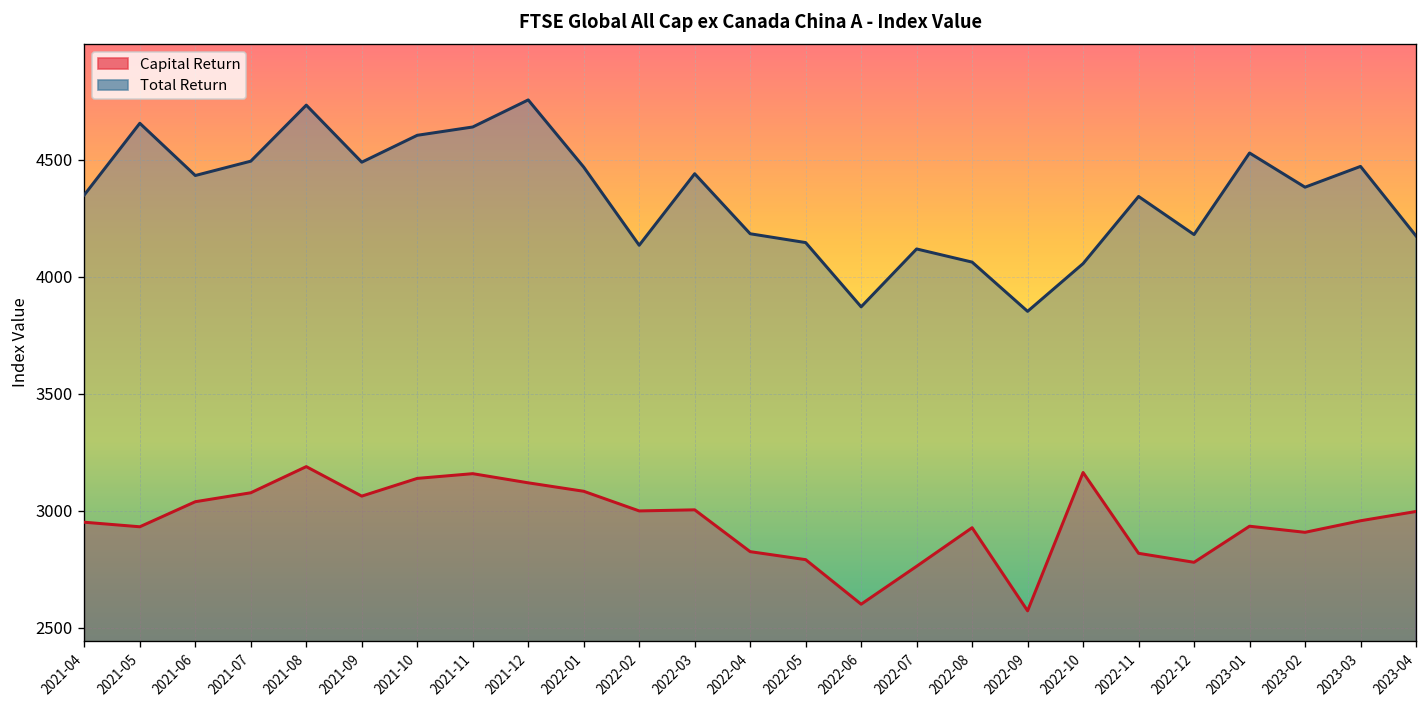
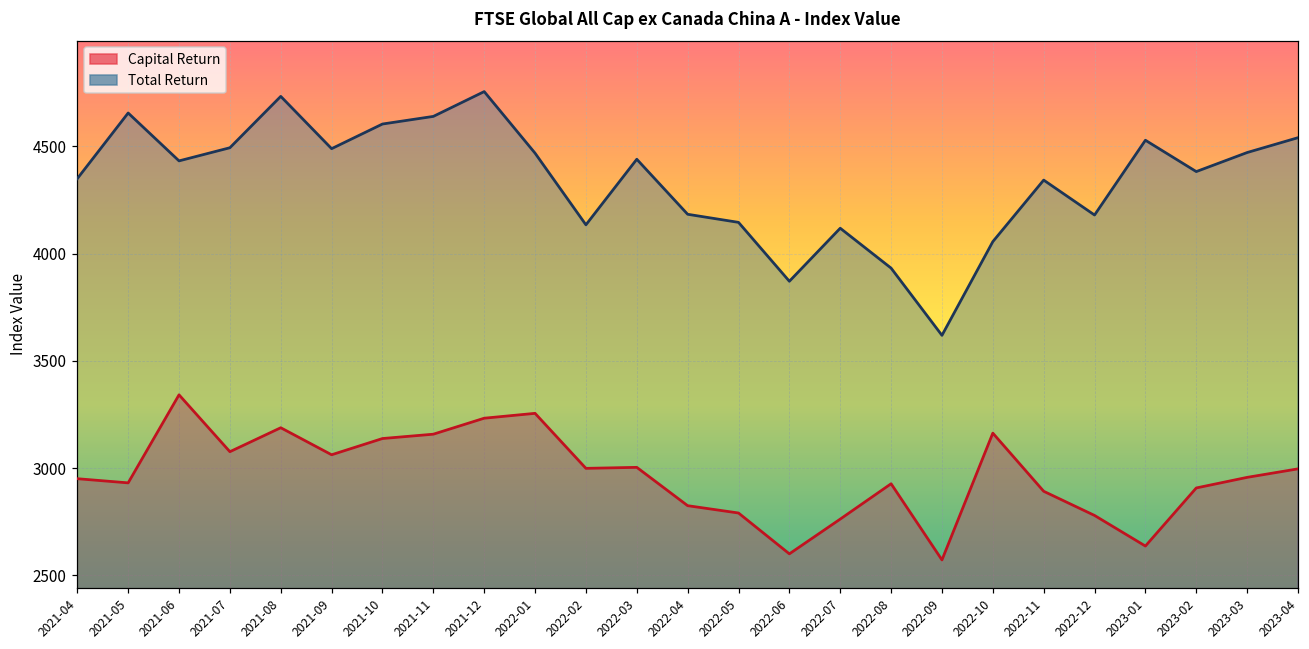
Capital Return, 2021-06: 3040 -> 3340
Capital Return, 2021-12: 3120 -> 3230
Capital Return, 2022-01: 3080 -> 3260
Total Return, 2022-08: 4060 -> 3930
Total Return, 2022-09: 3850 -> 3620
Capital Return, 2022-11: 2820 -> 2890
Capital Return, 2023-01: 2930 -> 2640
Total Return, 2023-04: 4170 -> 4540
